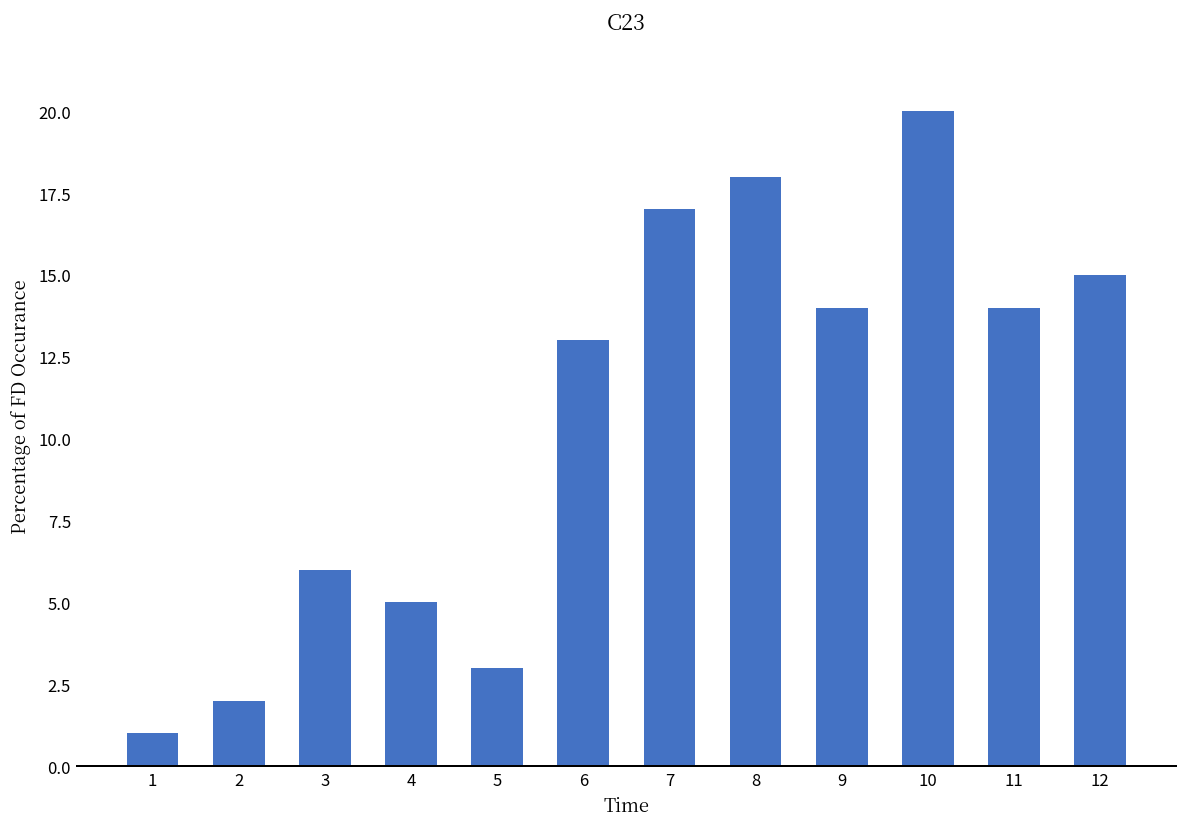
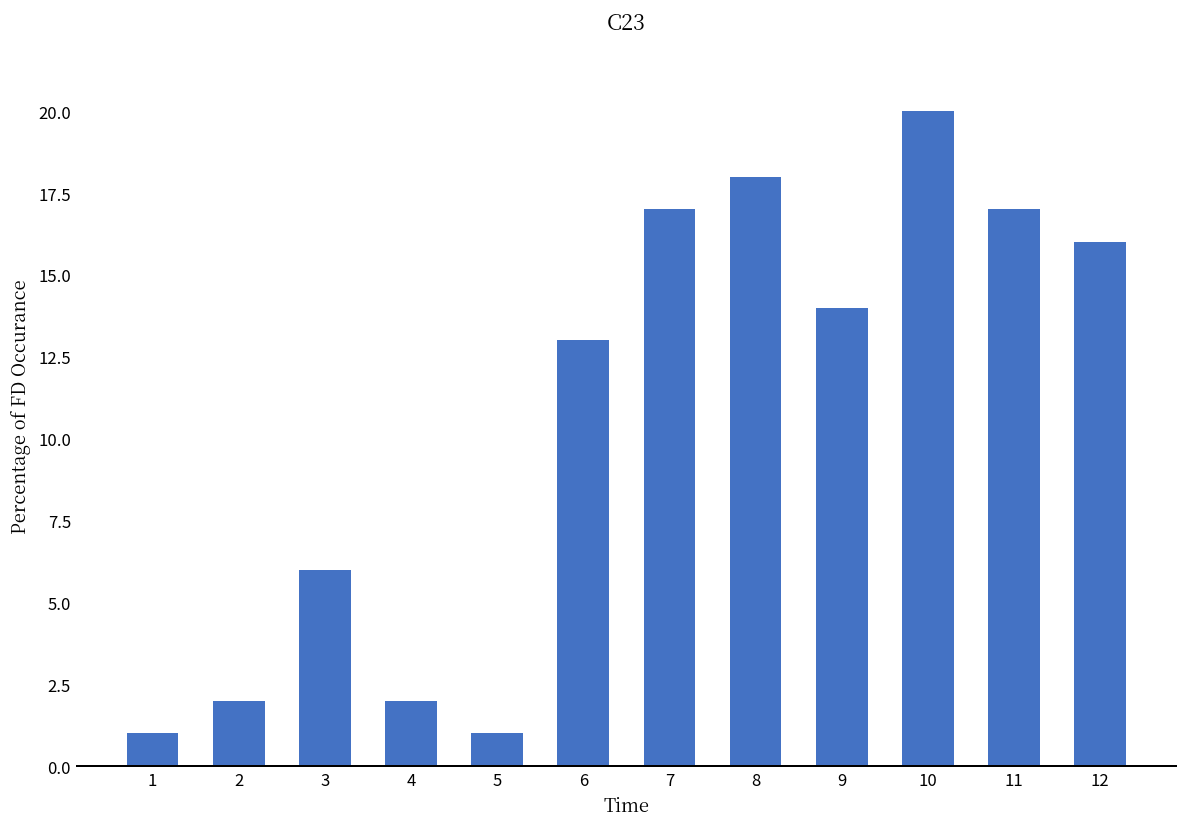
4: 5 -> 2
5: 3 -> 1
11: 14 -> 17
12: 15 -> 16
